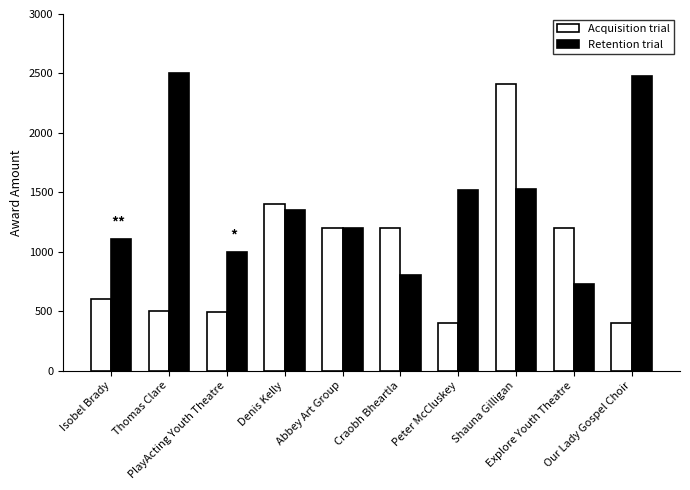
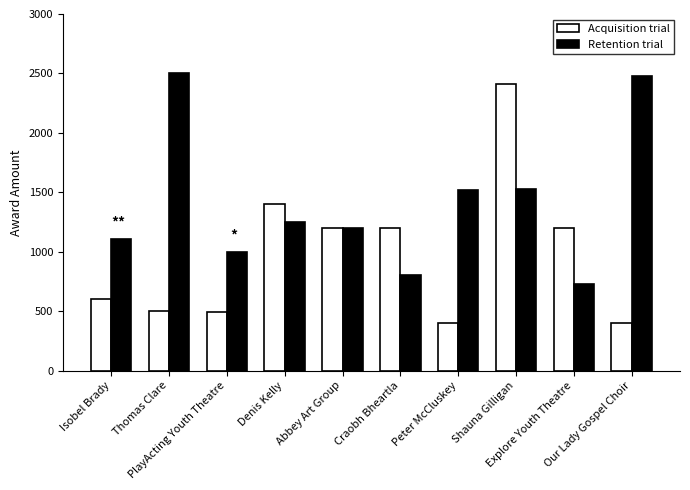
Retention trial, Denis Kelly: 1350 -> 1250
